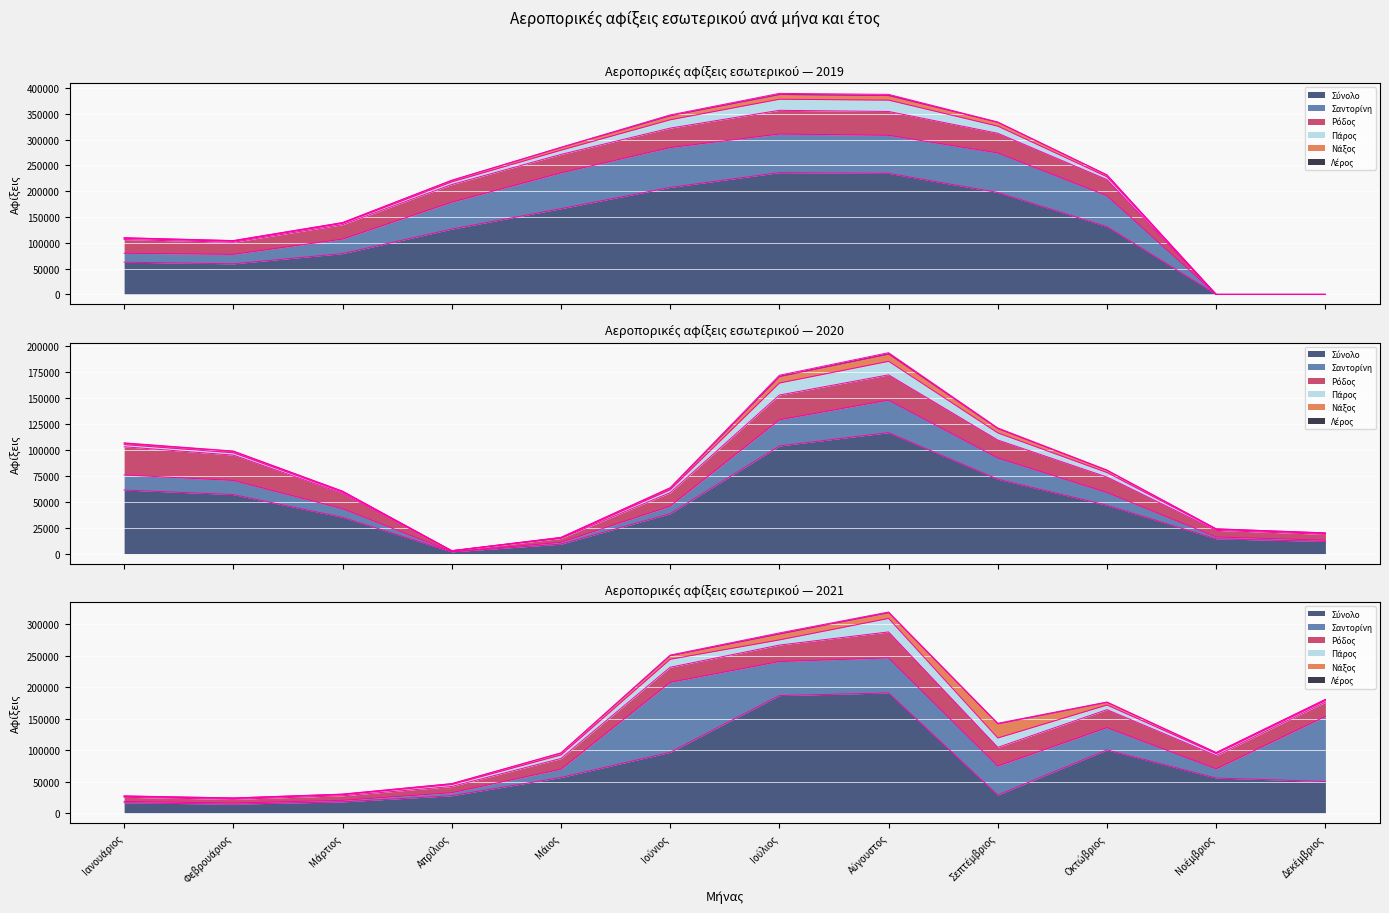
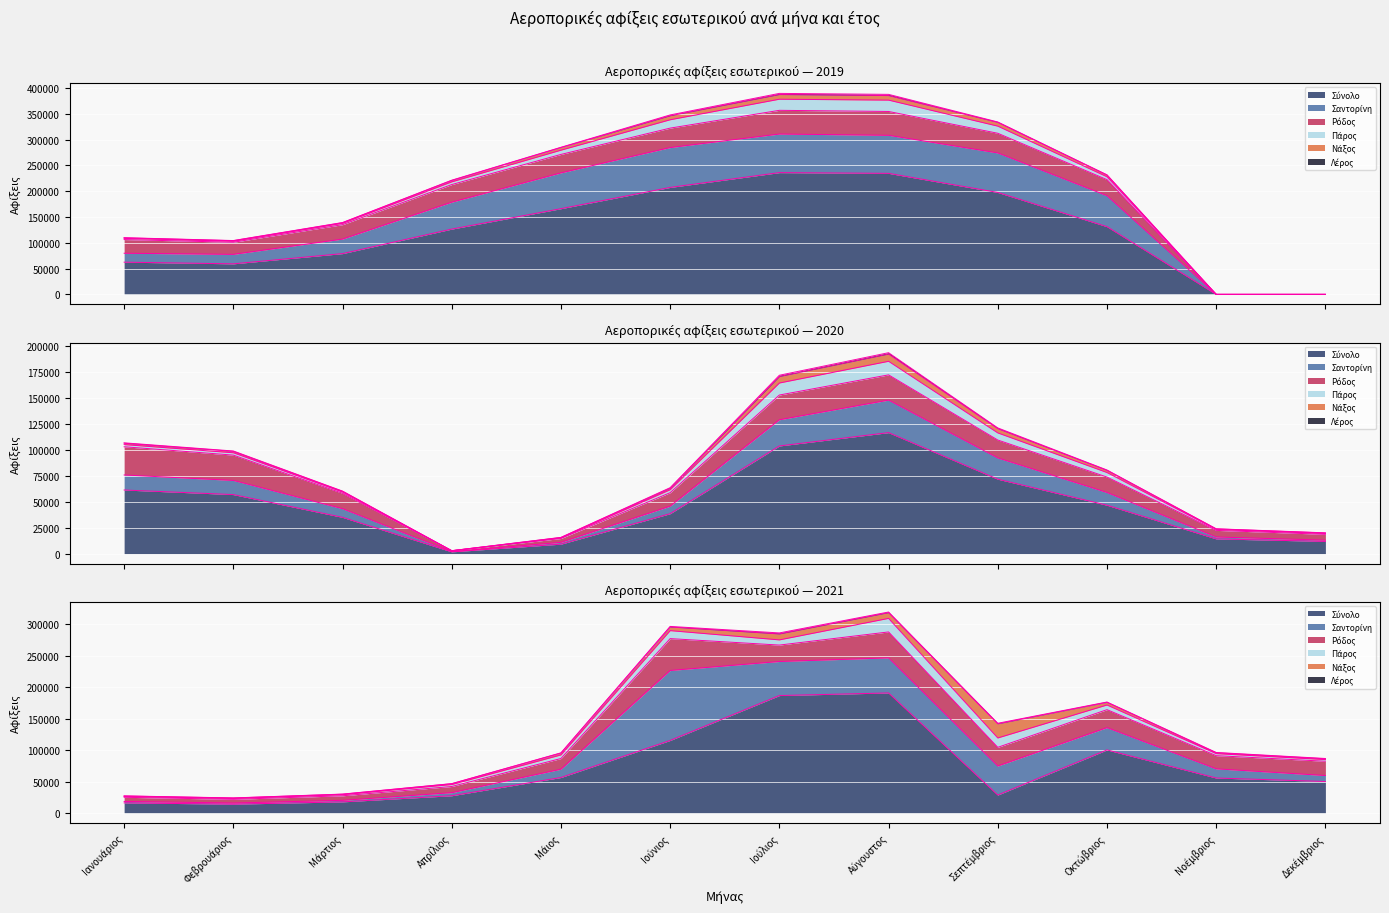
Αεροπορικές αφίξεις εσωτερικού — 2021, Σύνολο, Ιούνιος: 100000 -> 120000
Αεροπορικές αφίξεις εσωτερικού — 2021, Ρόδος, Ιούνιος: 20000 -> 50000
Αεροπορικές αφίξεις εσωτερικού — 2021, Σαντορίνη, Δεκέμβριος: 100000 -> 10000
